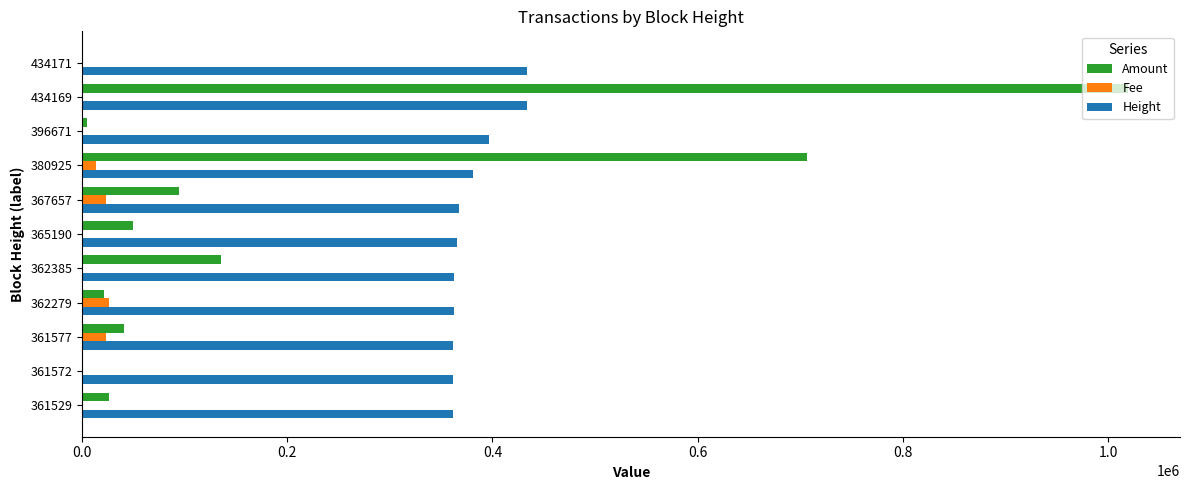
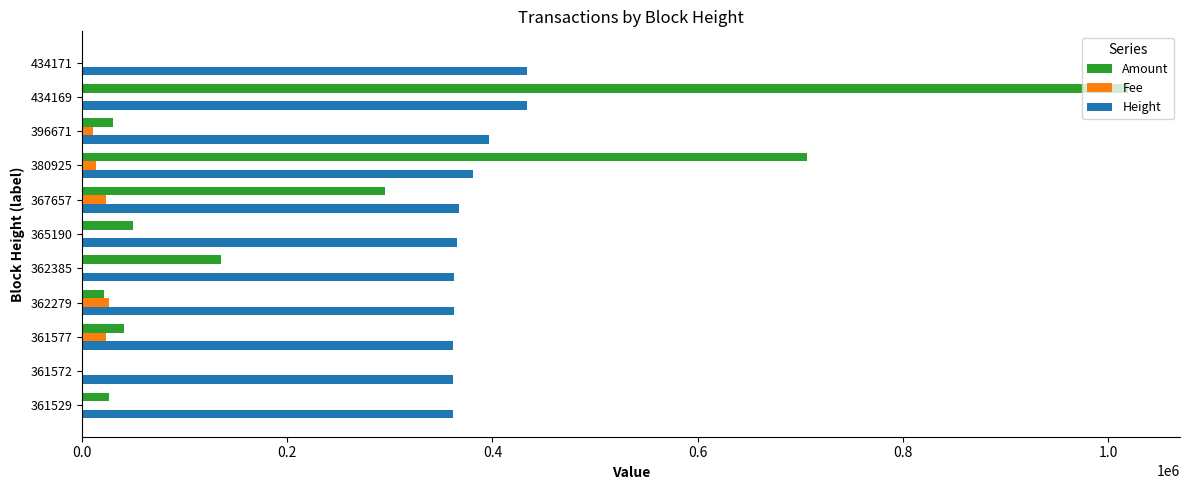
Amount, 396671: 5000 -> 30000
Fee, 396671: 0 -> 11000
Amount, 367657: 95000 -> 296000
